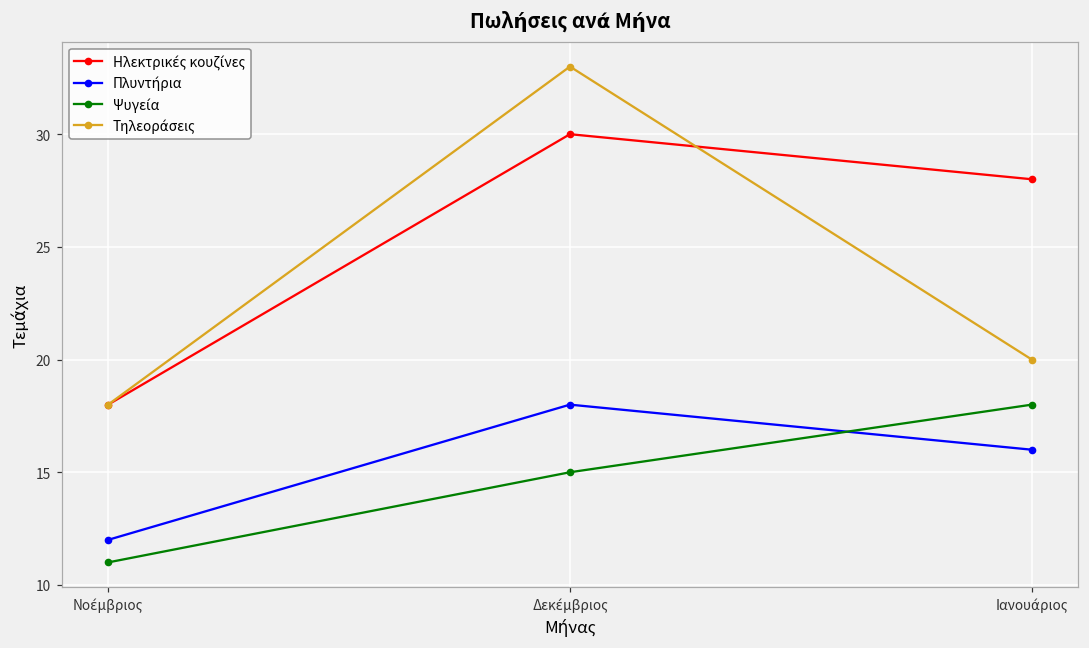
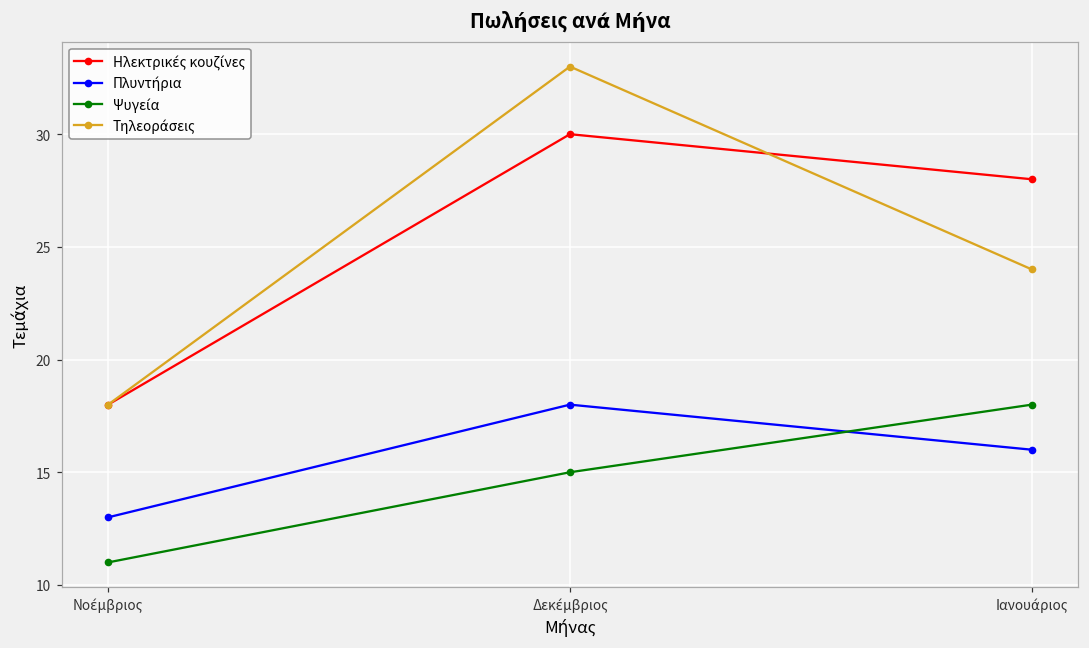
Πλυντήρια, Νοέμβριος: 12 -> 13
Τηλεοράσεις, Ιανουάριος: 20 -> 24
